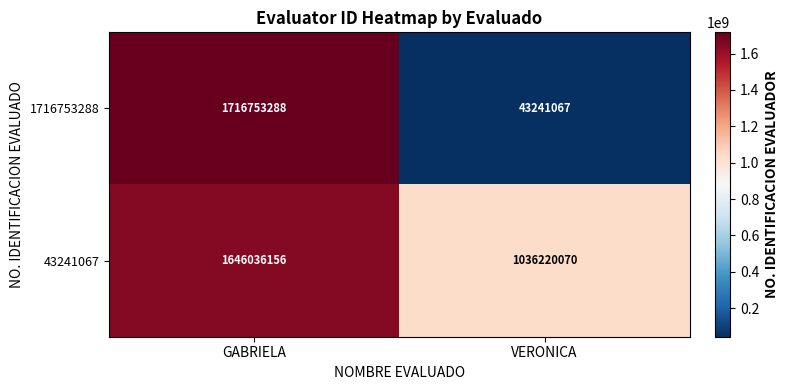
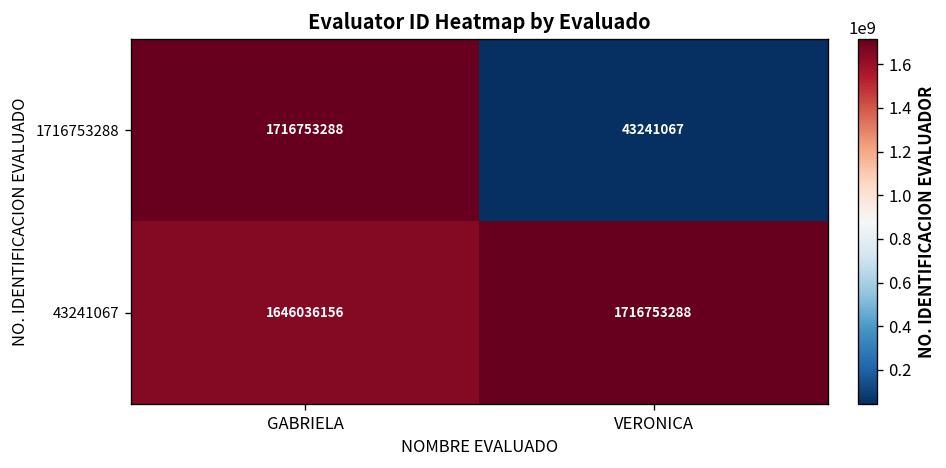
43241067, VERONICA: 1036220070 -> 1716753288
